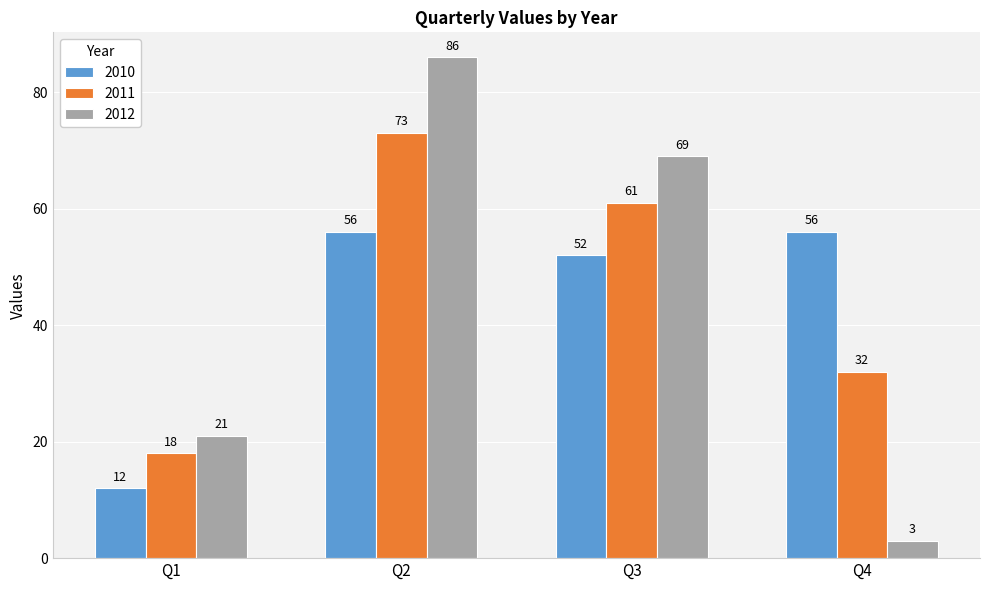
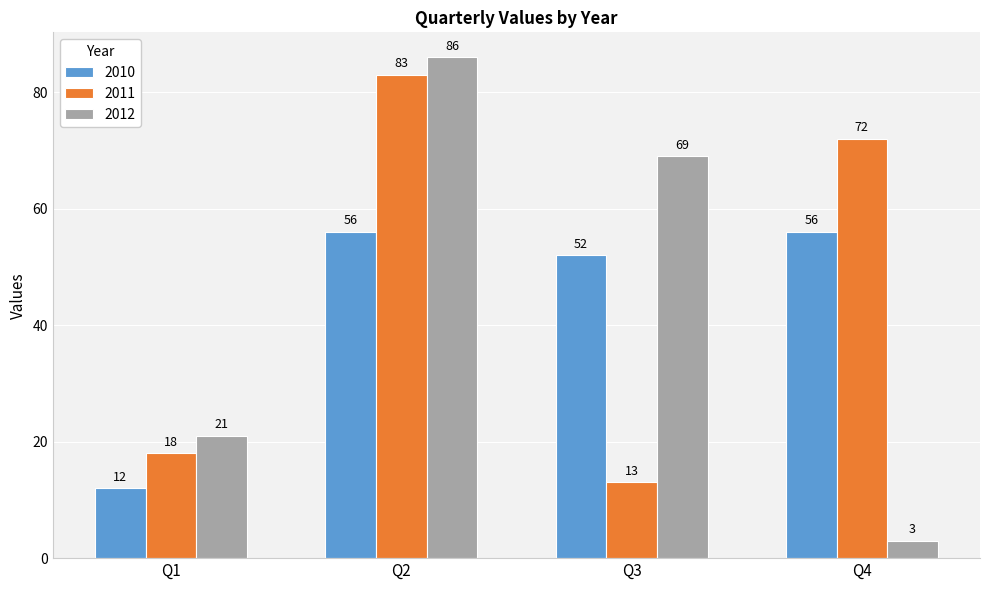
2011, Q2: 73 -> 83
2011, Q3: 61 -> 13
2011, Q4: 32 -> 72
